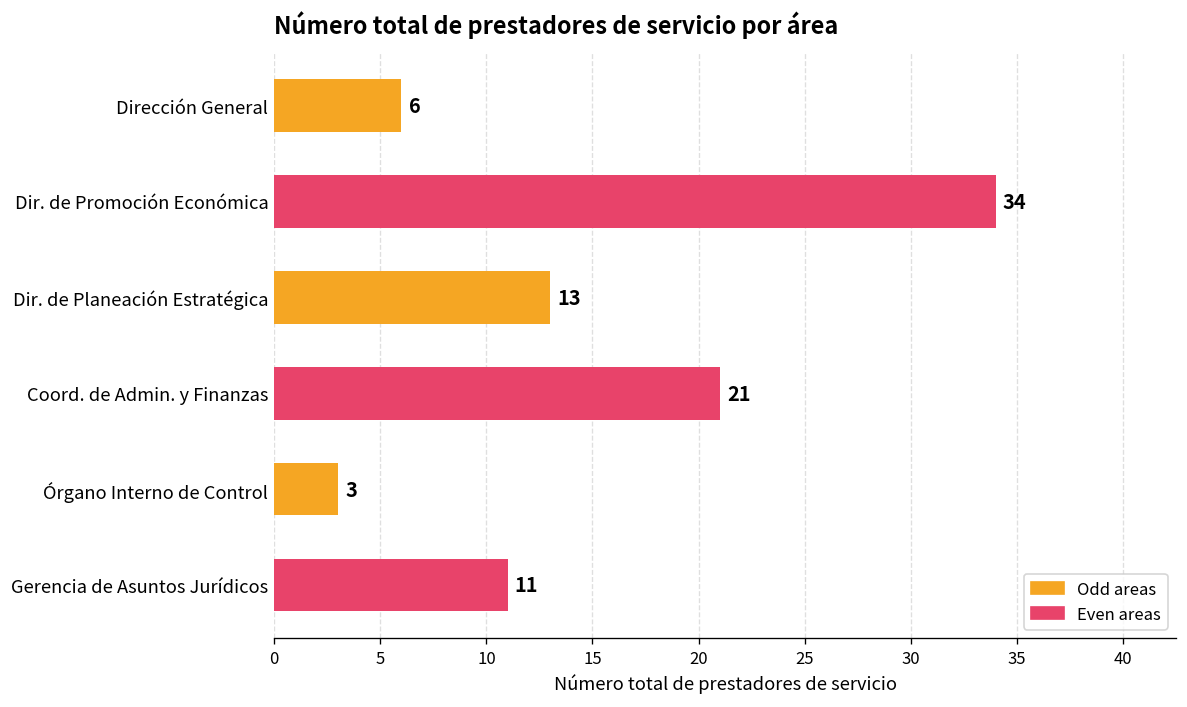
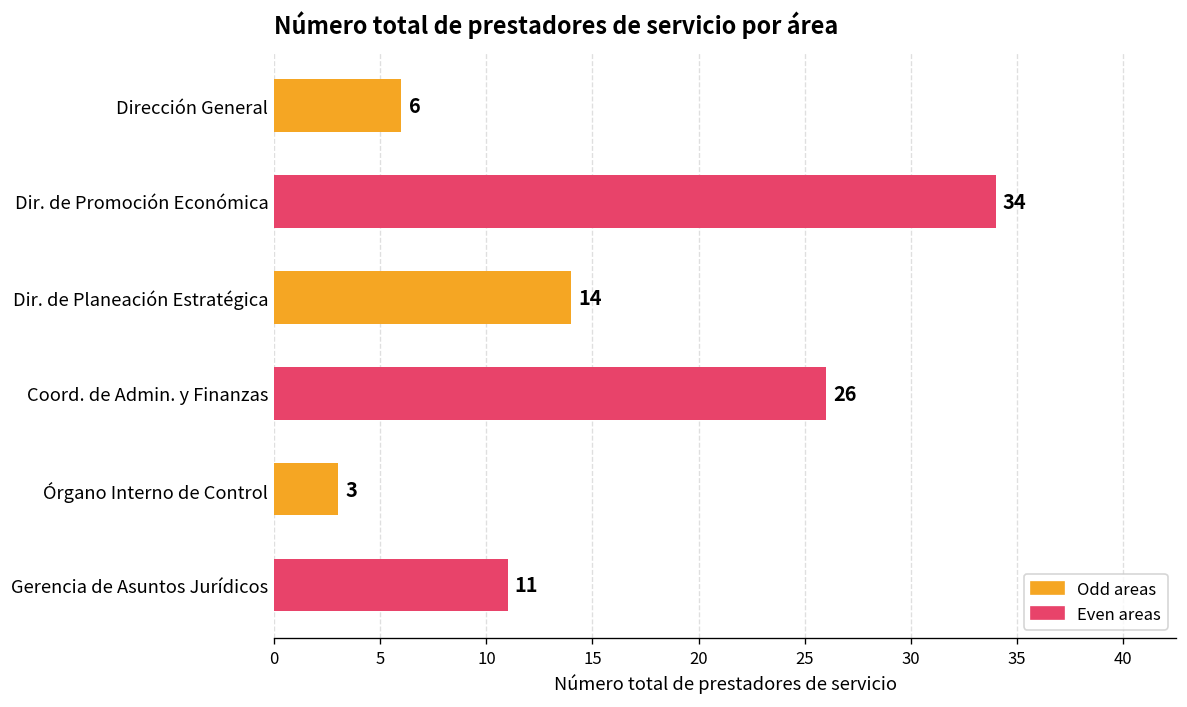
Dir. de Planeación Estratégica: 13 -> 14
Coord. de Admin. y Finanzas: 21 -> 26
